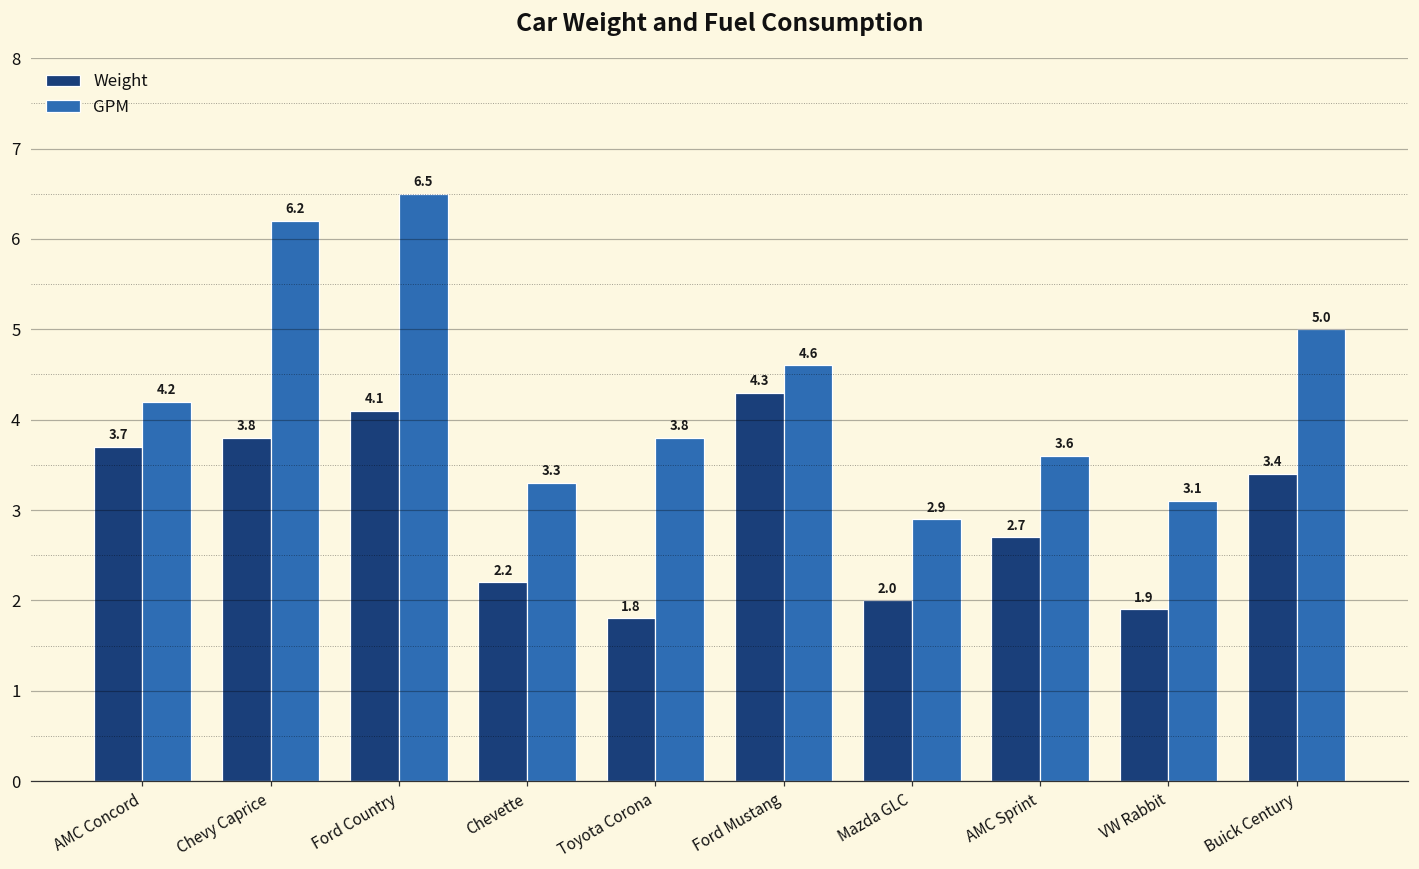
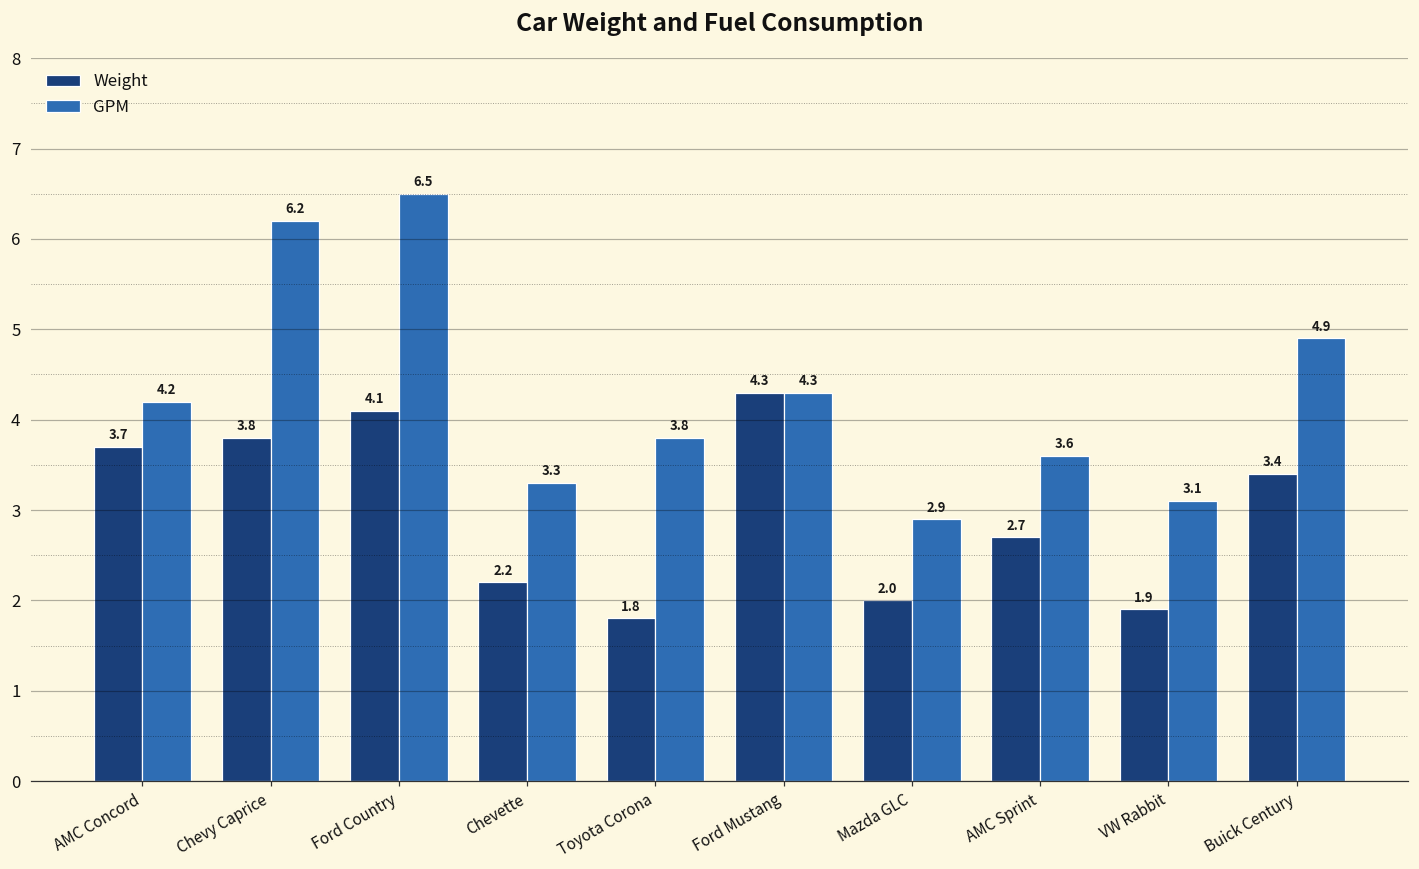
GPM, Ford Mustang: 4.6 -> 4.3
GPM, Buick Century: 5.0 -> 4.9
